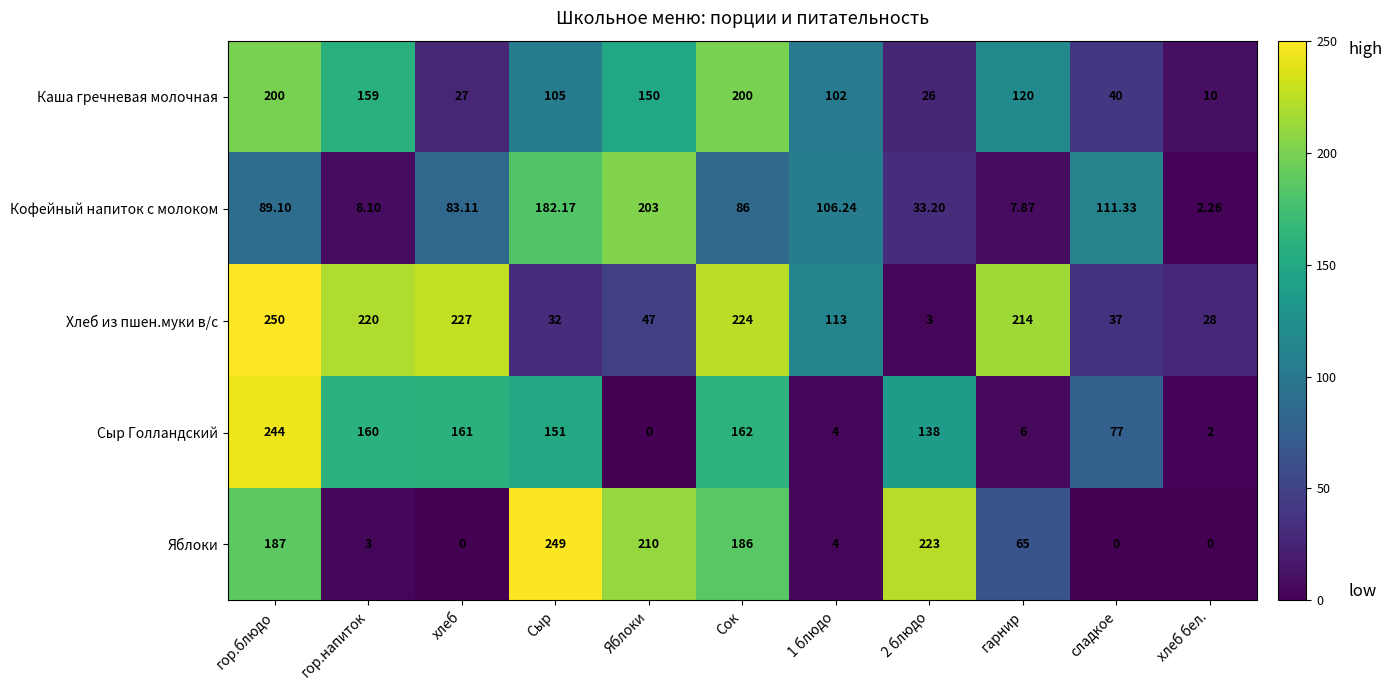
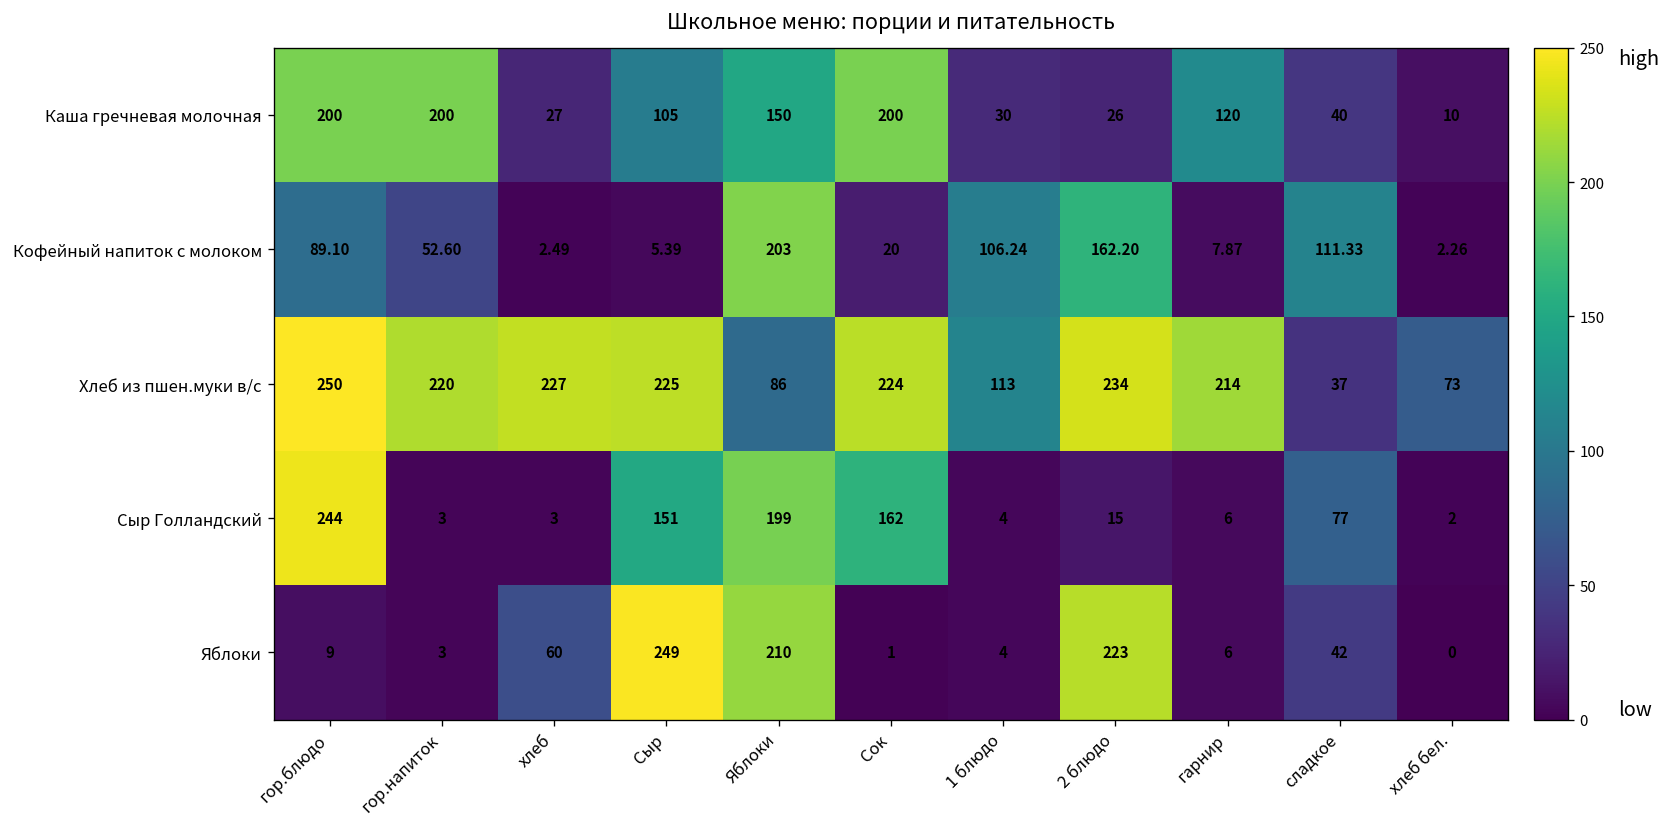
Каша гречневая молочная, гор.напиток: 159 -> 200
Каша гречневая молочная, 1 блюдо: 102 -> 30
Кофейный напиток с молоком, гор.напиток: 8.10 -> 52.60
Кофейный напиток с молоком, хлеб: 83.11 -> 2.49
Кофейный напиток с молоком, Сыр: 182.17 -> 5.39
Кофейный напиток с молоком, Сок: 86 -> 20
Кофейный напиток с молоком, 2 блюдо: 33.20 -> 162.20
Хлеб из пшен.муки в/с, Сыр: 32 -> 225
Хлеб из пшен.муки в/с, Яблоки: 47 -> 86
Хлеб из пшен.муки в/с, 2 блюдо: 3 -> 234
Хлеб из пшен.муки в/с, хлеб бел.: 28 -> 73
Сыр Голландский, гор.напиток: 160 -> 3
Сыр Голландский, хлеб: 161 -> 3
Сыр Голландский, Яблоки: 0 -> 199
Сыр Голландский, 2 блюдо: 138 -> 15
Яблоки, гор.блюдо: 187 -> 9
Яблоки, хлеб: 0 -> 60
Яблоки, Сок: 186 -> 1
Яблоки, гарнир: 65 -> 6
Яблоки, сладкое: 0 -> 42
